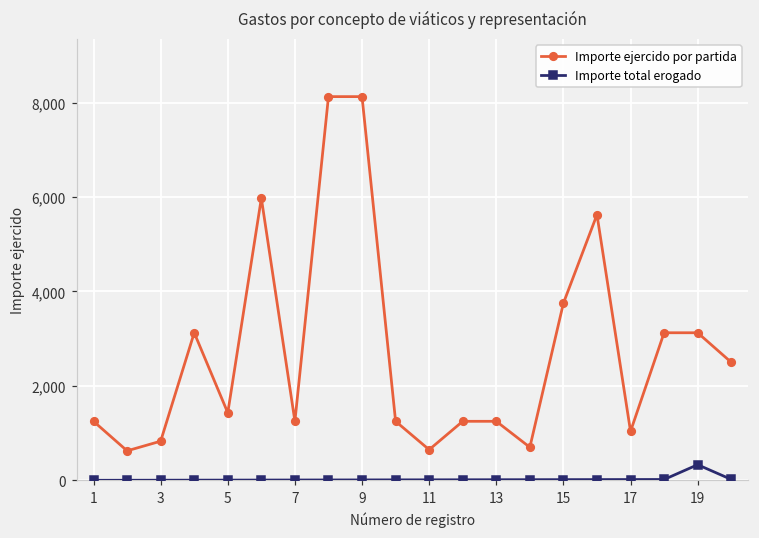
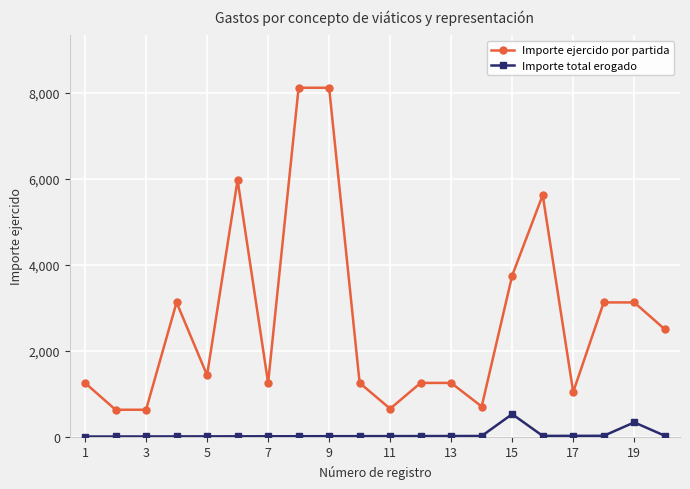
Importe ejercido por partida, 3: 800 -> 600
Importe total erogado, 15: 0 -> 500
